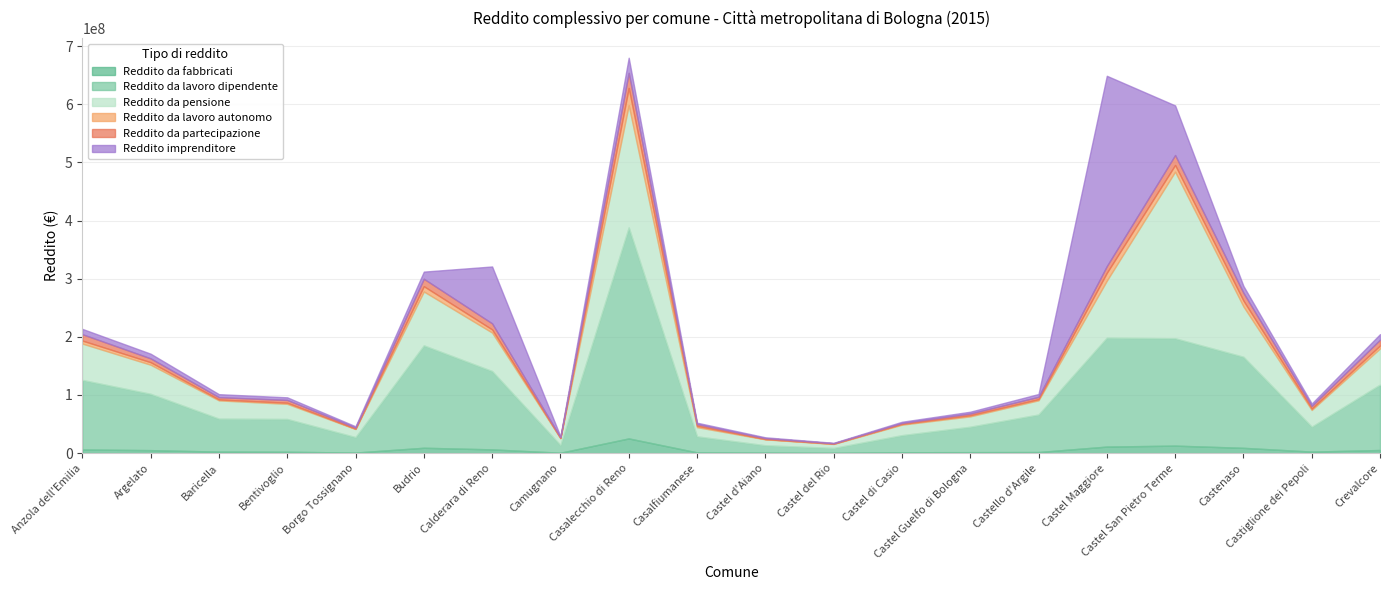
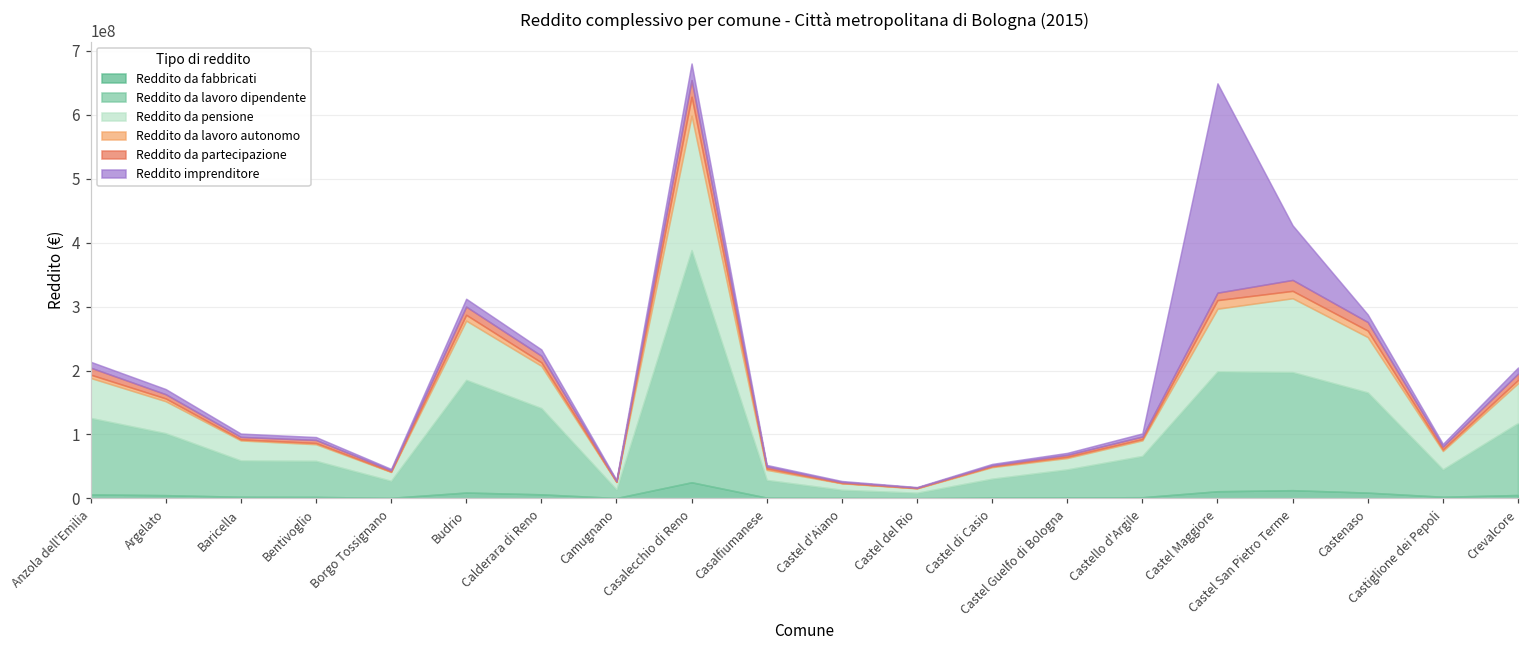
Reddito imprenditore, Calderara di Reno: 100000000 -> 10000000
Reddito da pensione, Castel San Pietro Terme: 290000000 -> 120000000
